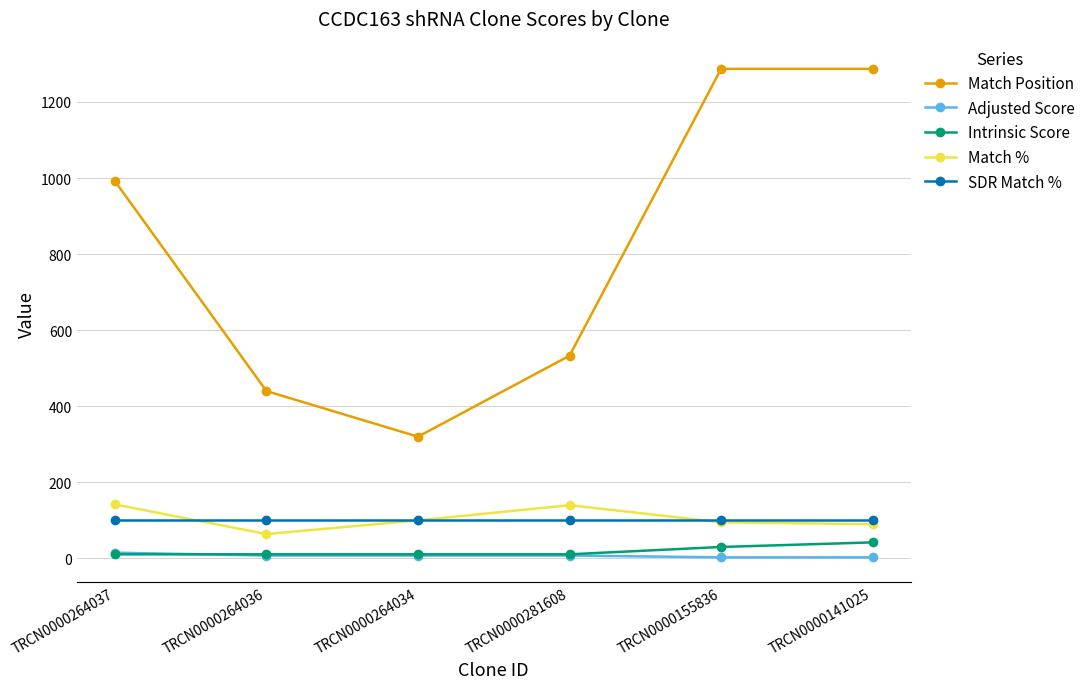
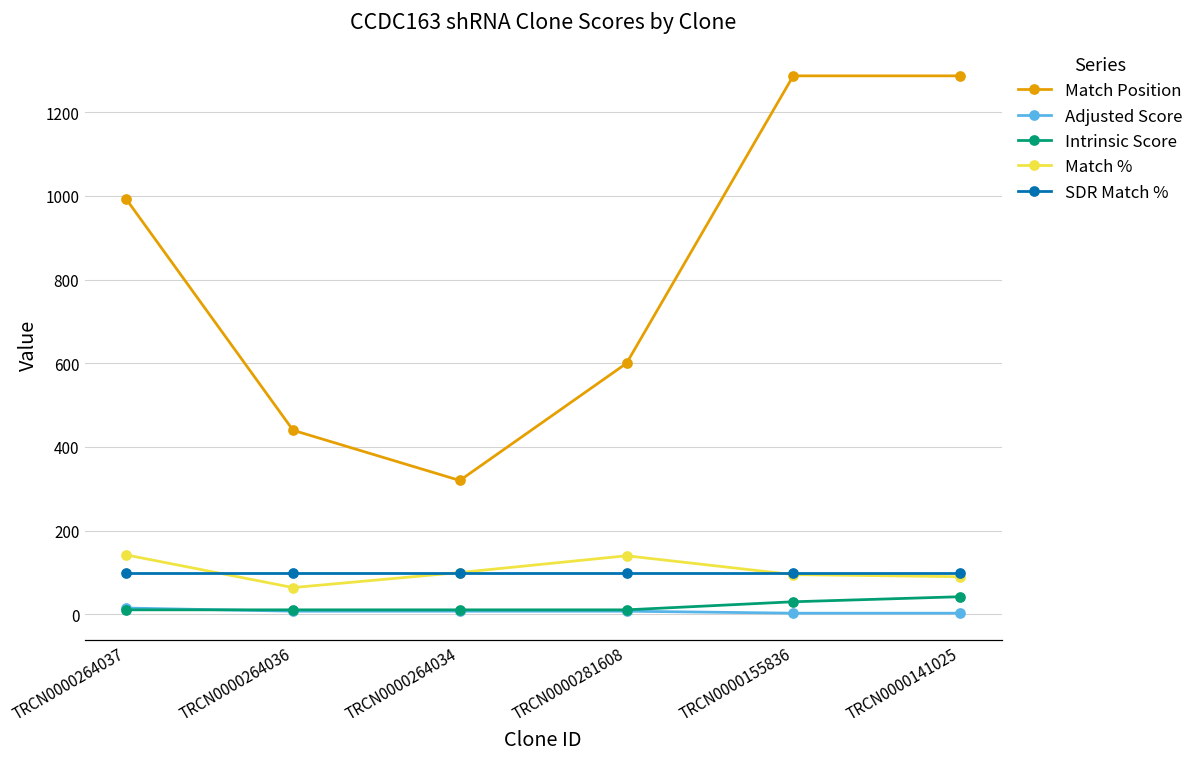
Match Position, TRCN0000281608: 530 -> 600
